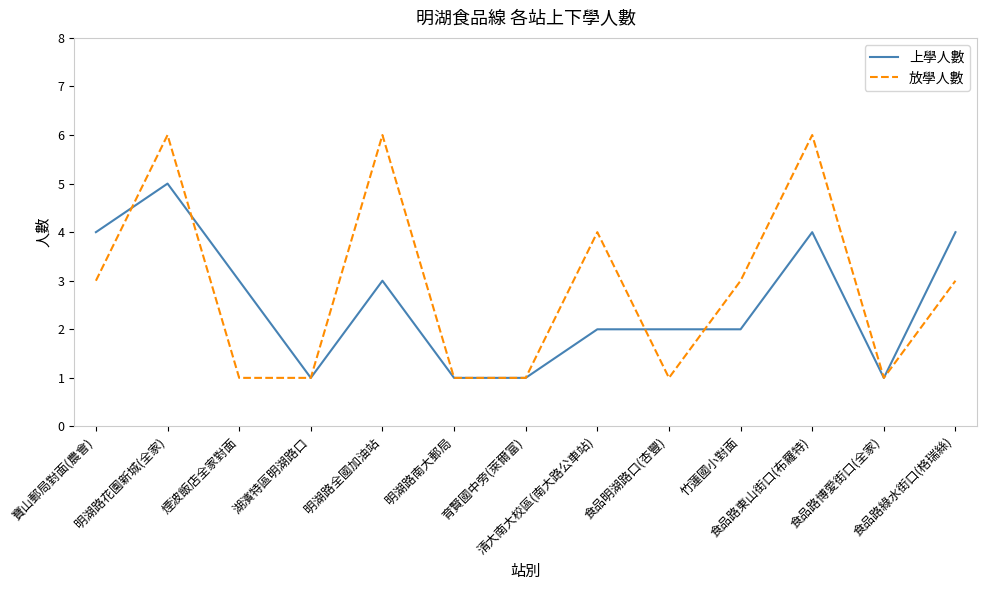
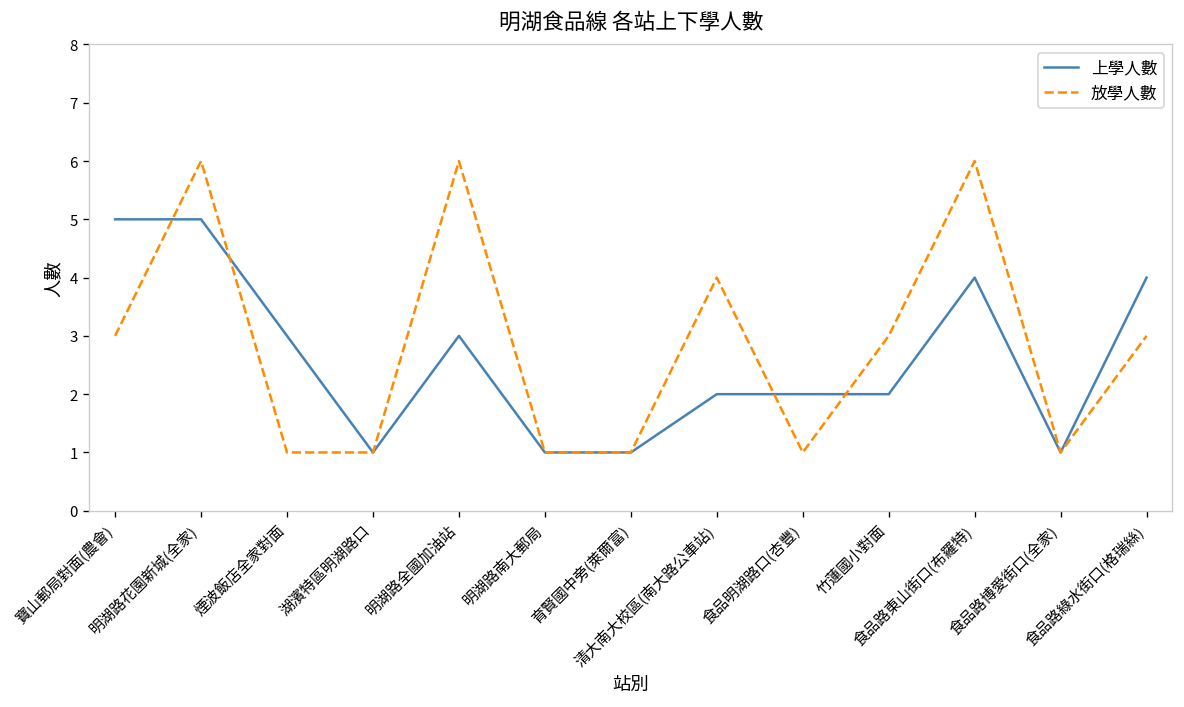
上學人數, 寶山郵局對面(農會): 4 -> 5
